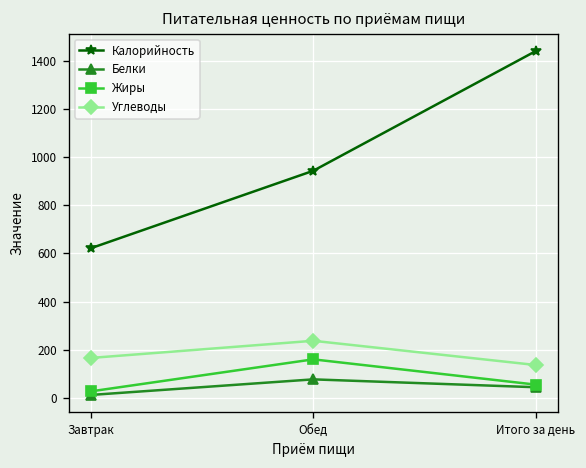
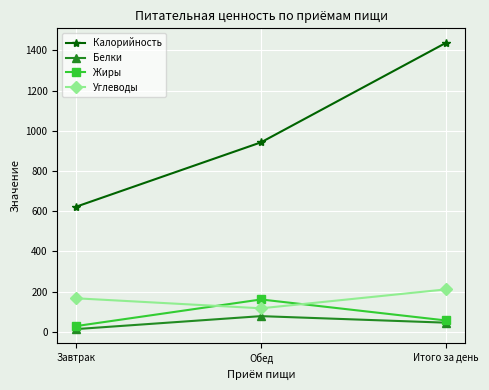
Углеводы, Обед: 240 -> 120
Углеводы, Итого за день: 140 -> 210
